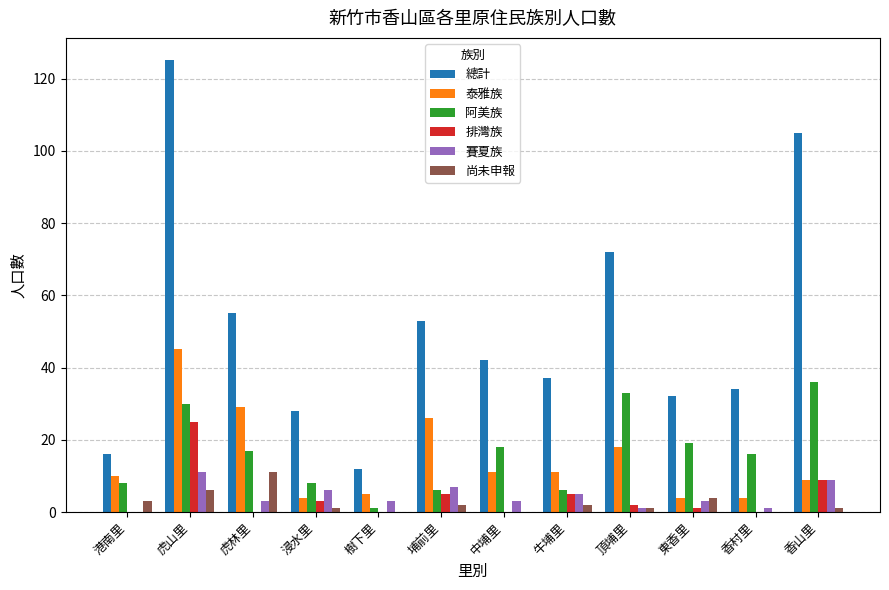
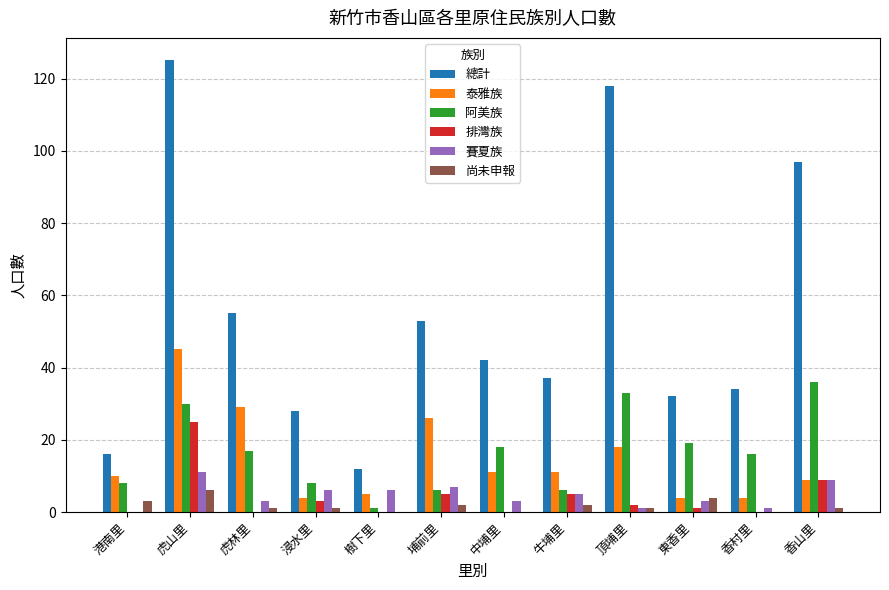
尚未申報, 虎林里: 11 -> 1
賽夏族, 樹下里: 3 -> 6
總計, 頂埔里: 72 -> 118
總計, 香山里: 105 -> 97
